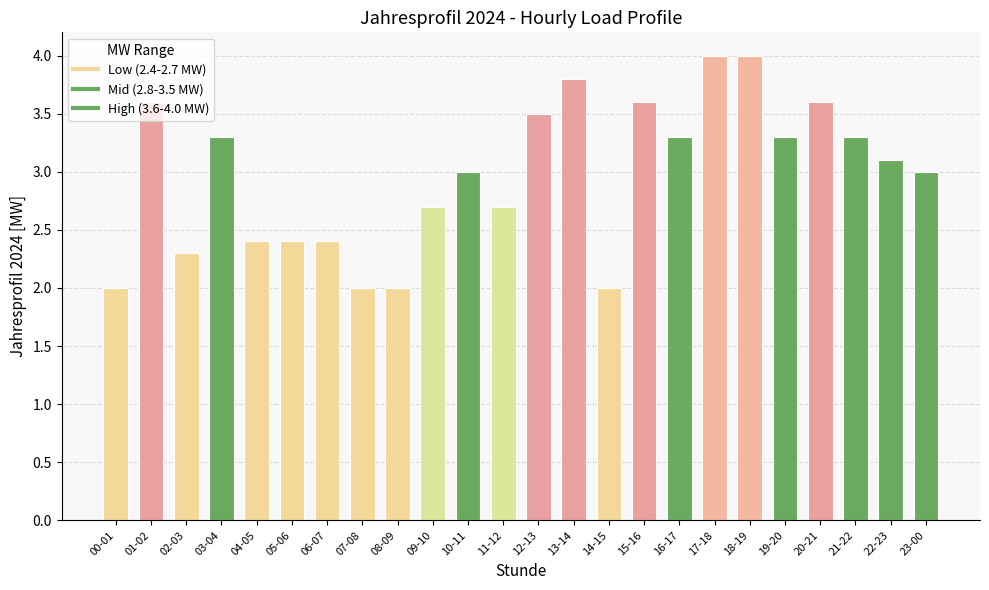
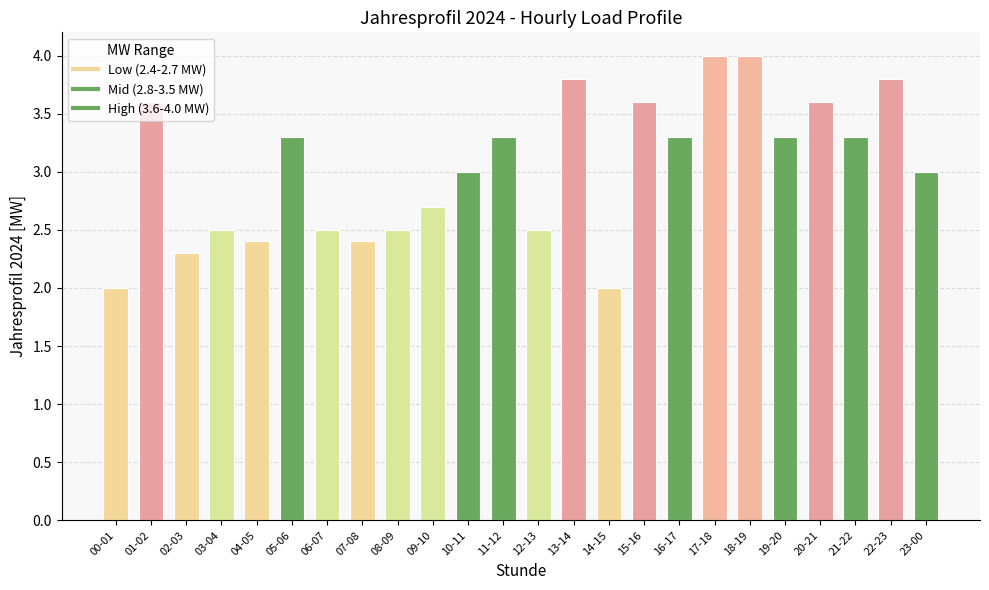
03-04: 3.3 -> 2.5
05-06: 2.4 -> 3.3
06-07: 2.4 -> 2.5
07-08: 2.0 -> 2.4
08-09: 2.0 -> 2.5
11-12: 2.7 -> 3.3
12-13: 3.5 -> 2.5
22-23: 3.1 -> 3.8
